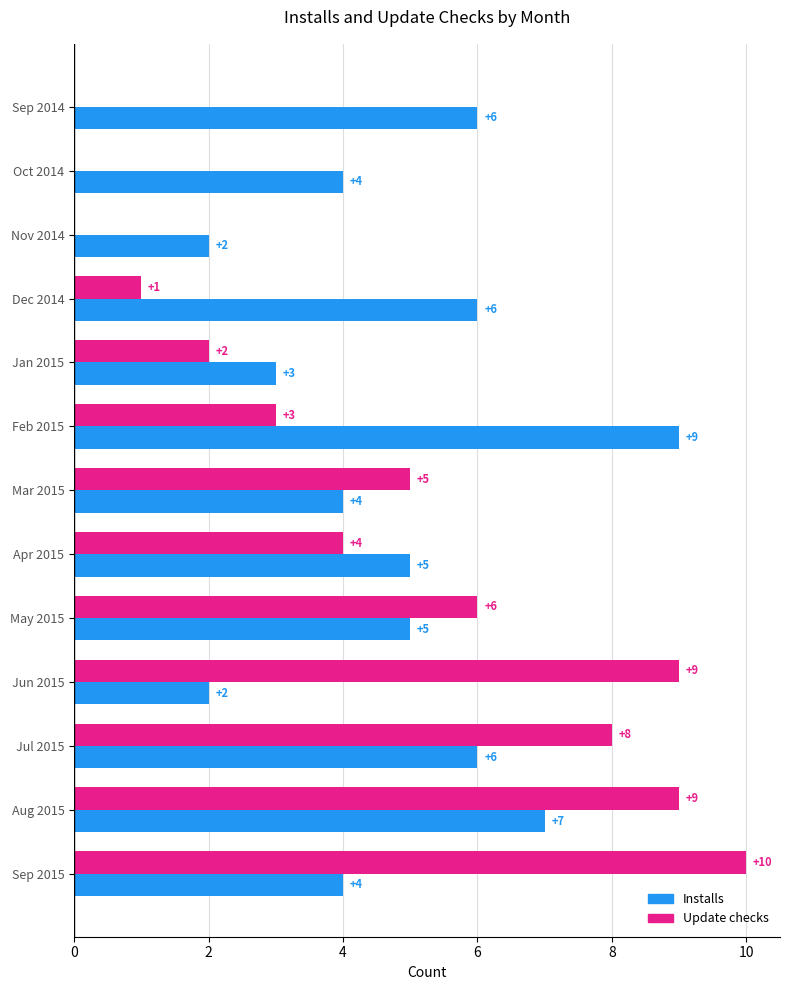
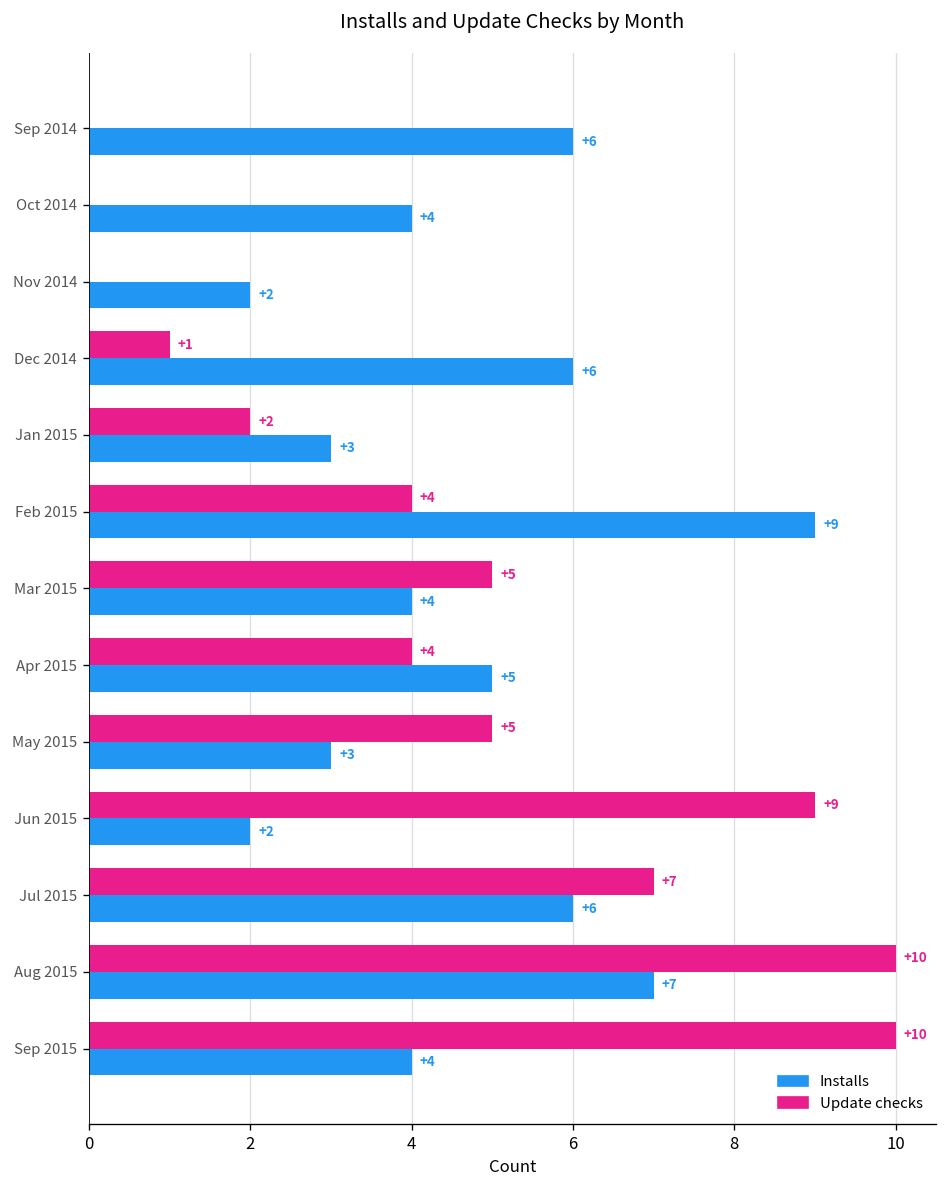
Update checks, Feb 2015: +3 -> +4
Update checks, May 2015: +6 -> +5
Installs, May 2015: +5 -> +3
Update checks, Jul 2015: +8 -> +7
Update checks, Aug 2015: +9 -> +10
